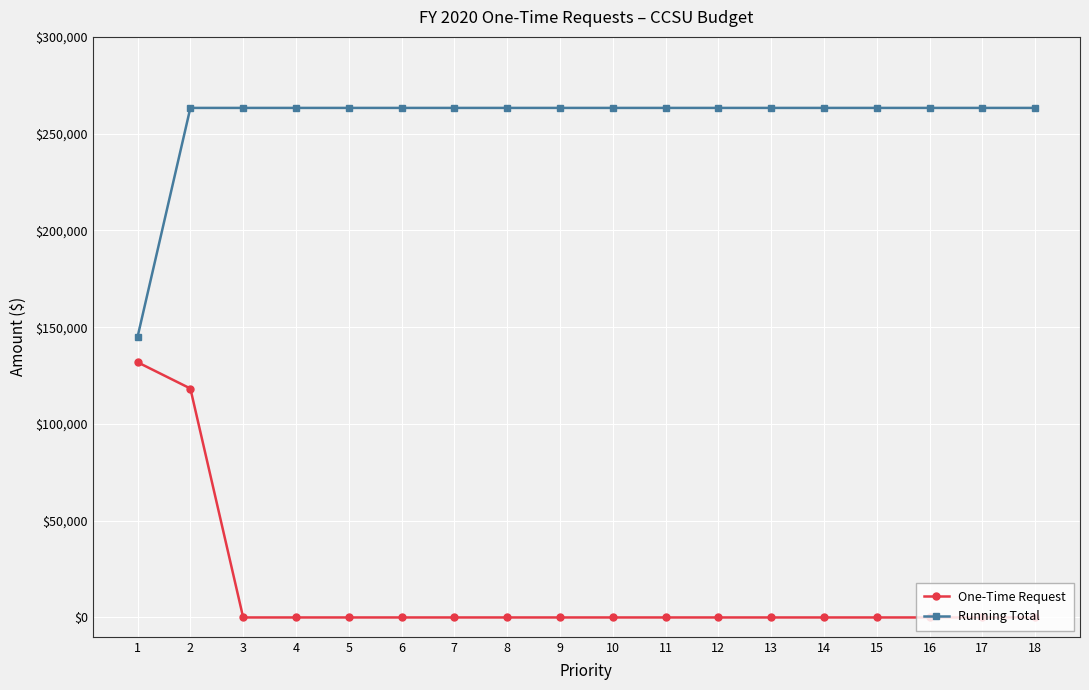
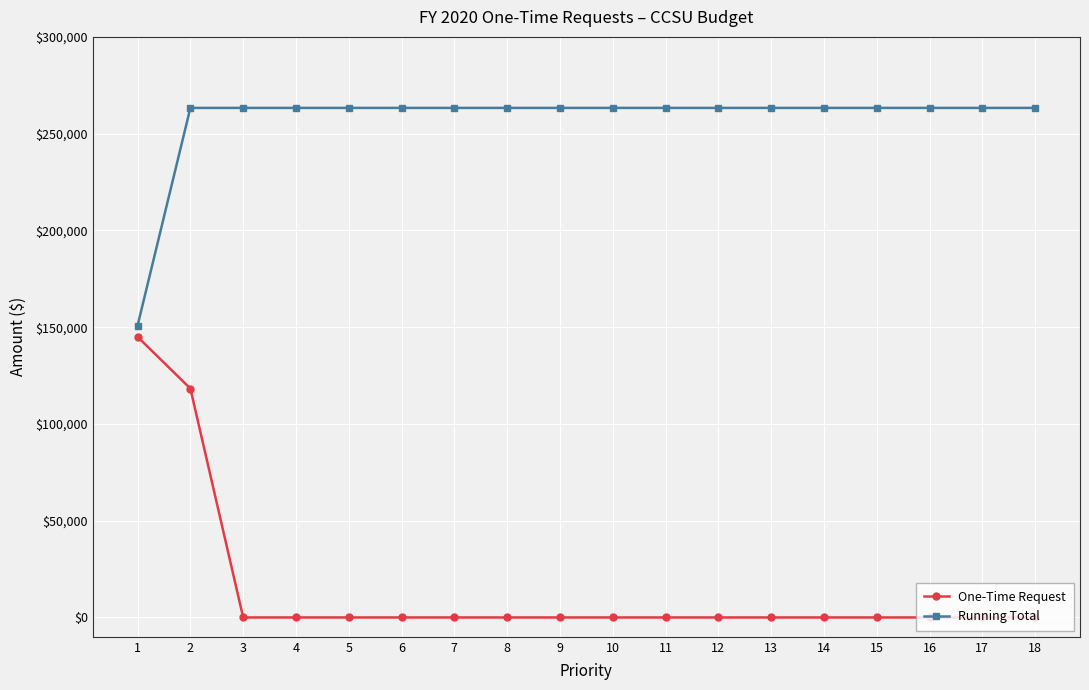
One-Time Request, 1: $132,000 -> $145,000
Running Total, 1: $145,000 -> $151,000
